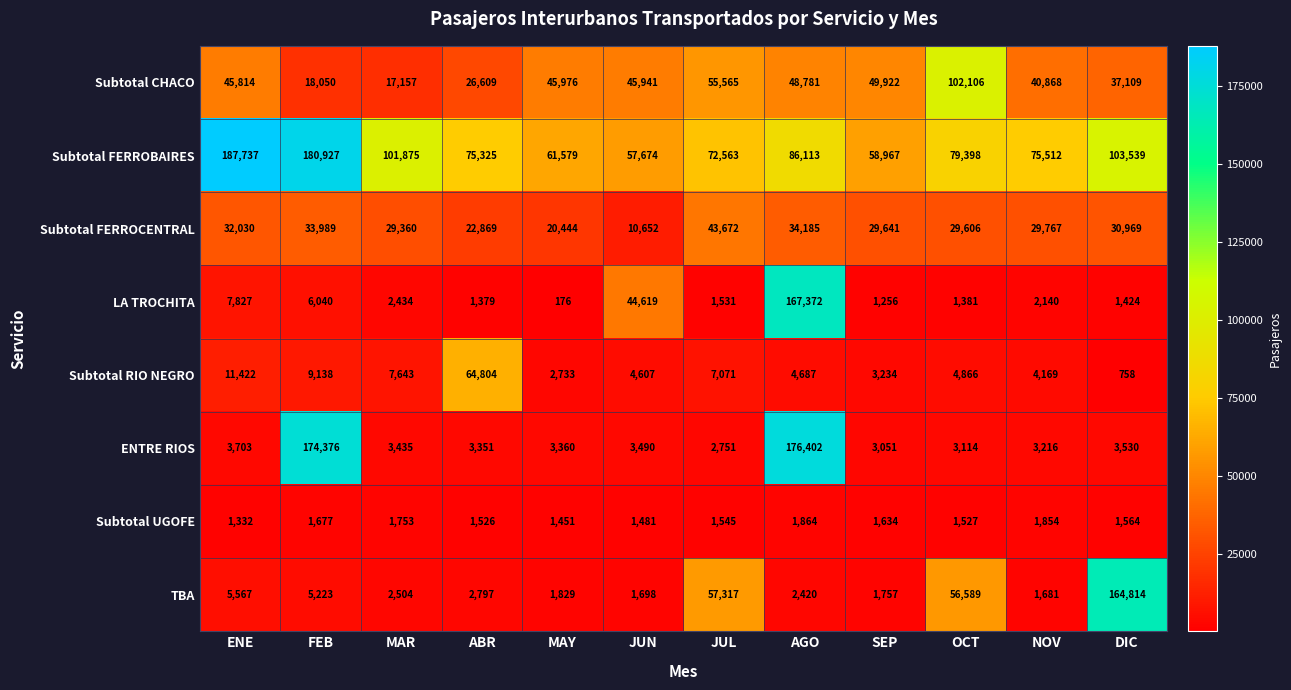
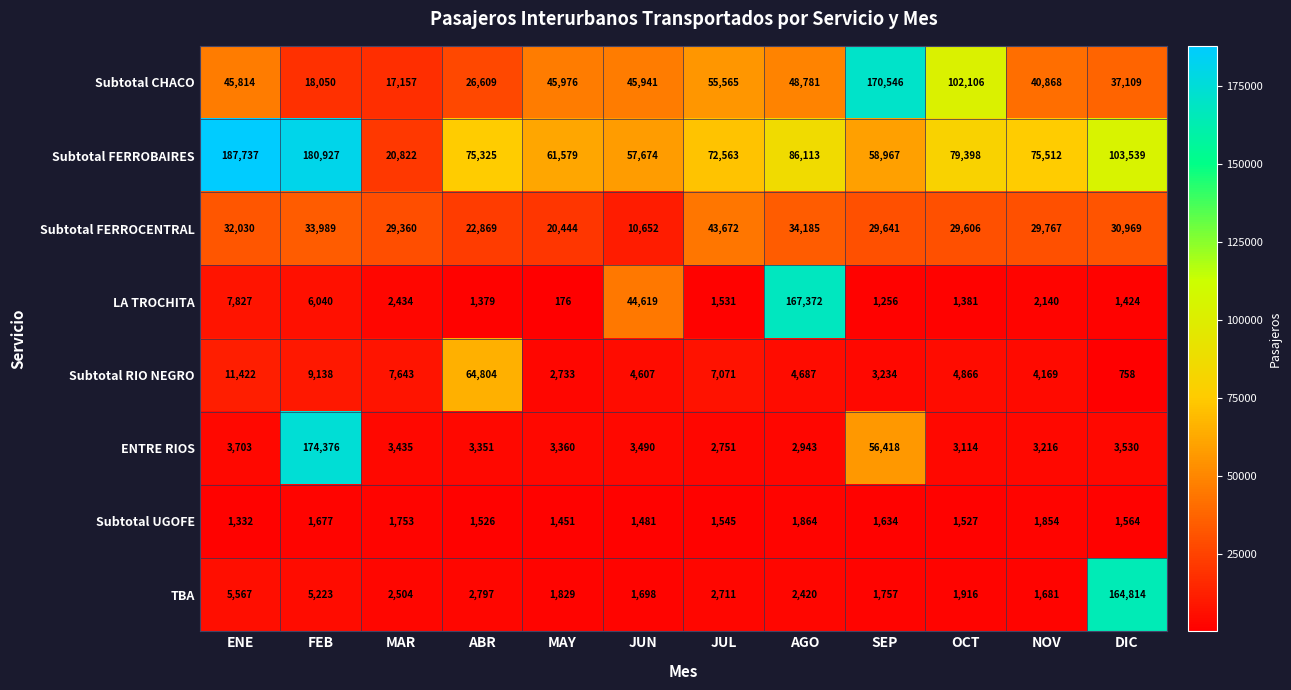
Subtotal CHACO, SEP: 49,922 -> 170,546
Subtotal FERROBAIRES, MAR: 101,875 -> 20,822
ENTRE RIOS, AGO: 176,402 -> 2,943
ENTRE RIOS, SEP: 3,051 -> 56,418
TBA, JUL: 57,317 -> 2,711
TBA, OCT: 56,589 -> 1,916
